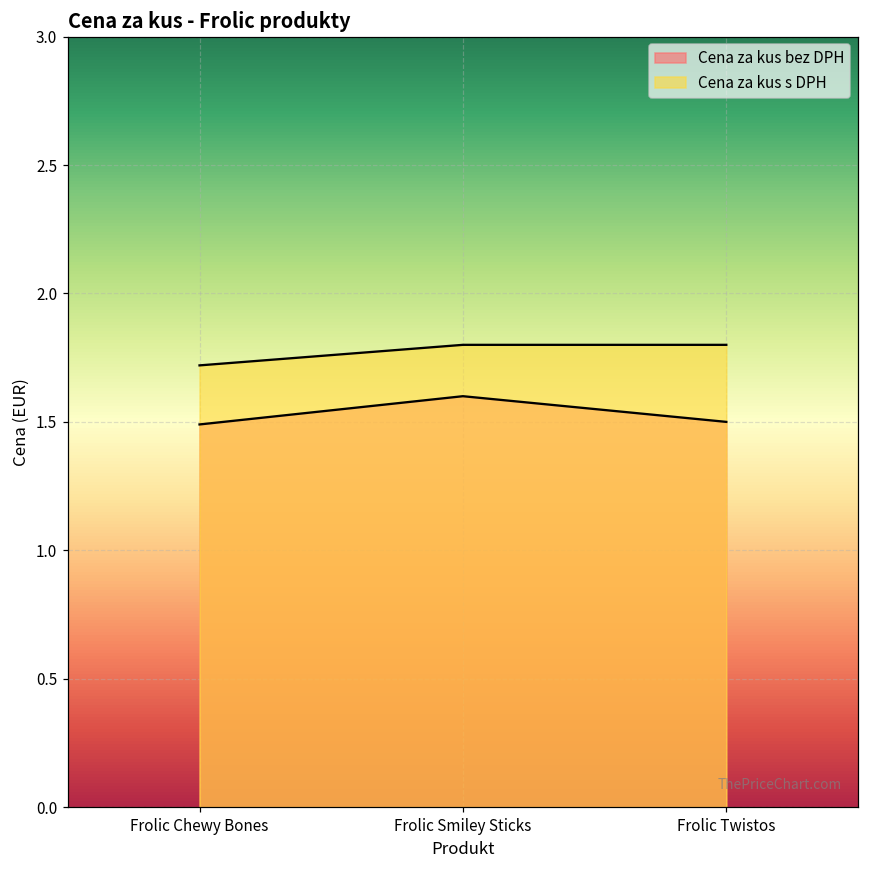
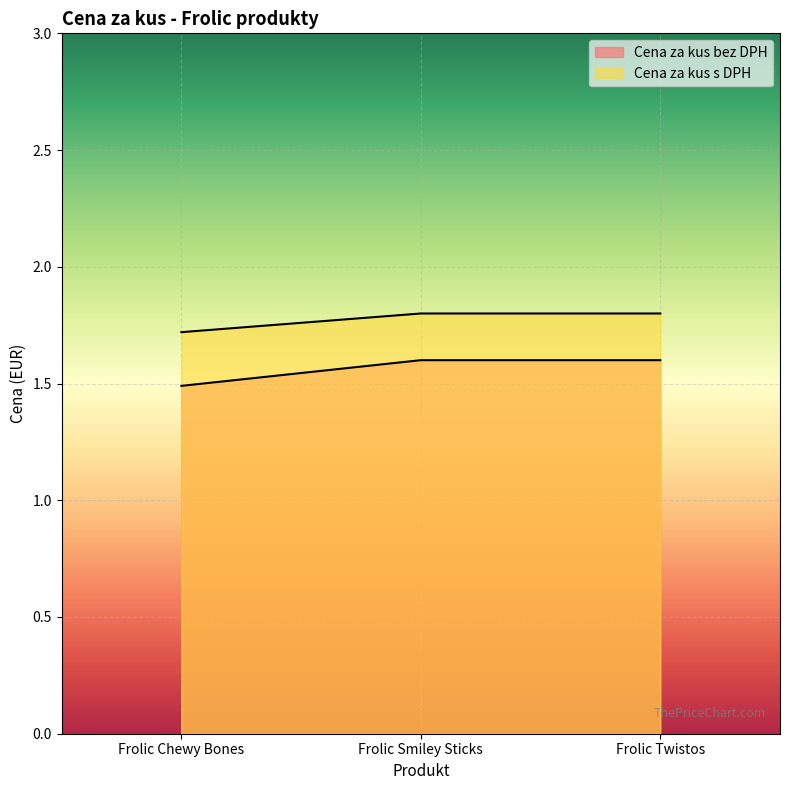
Cena za kus bez DPH, Frolic Twistos: 1.5 -> 1.6
